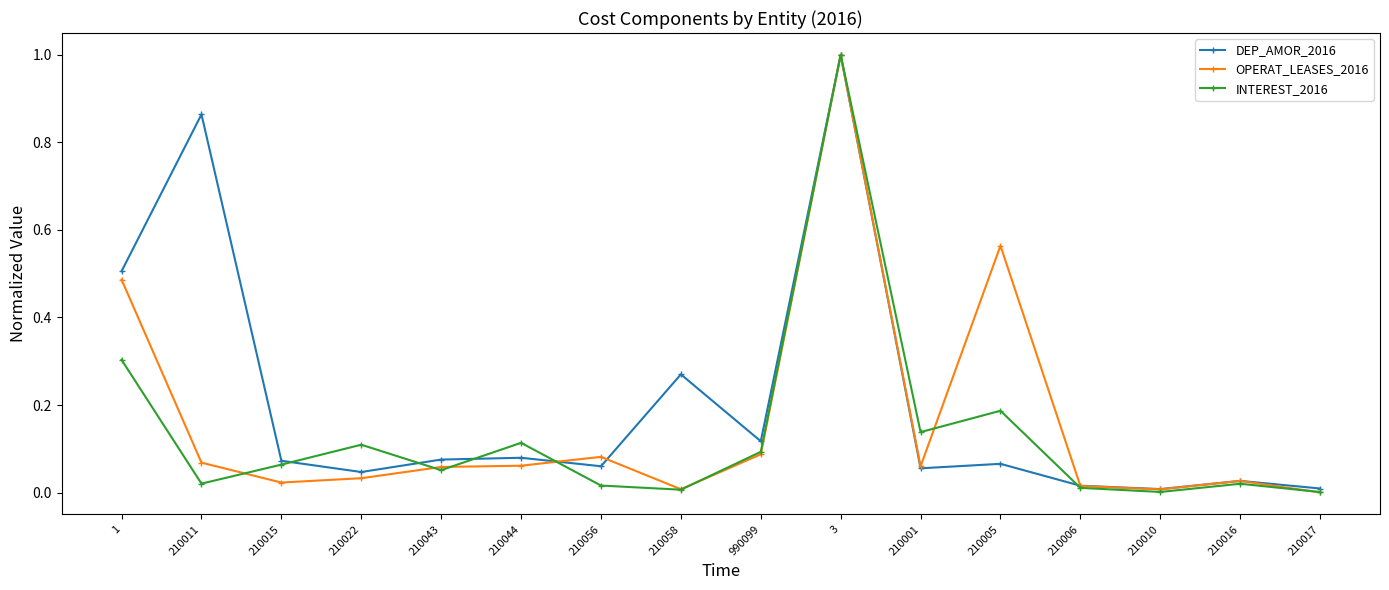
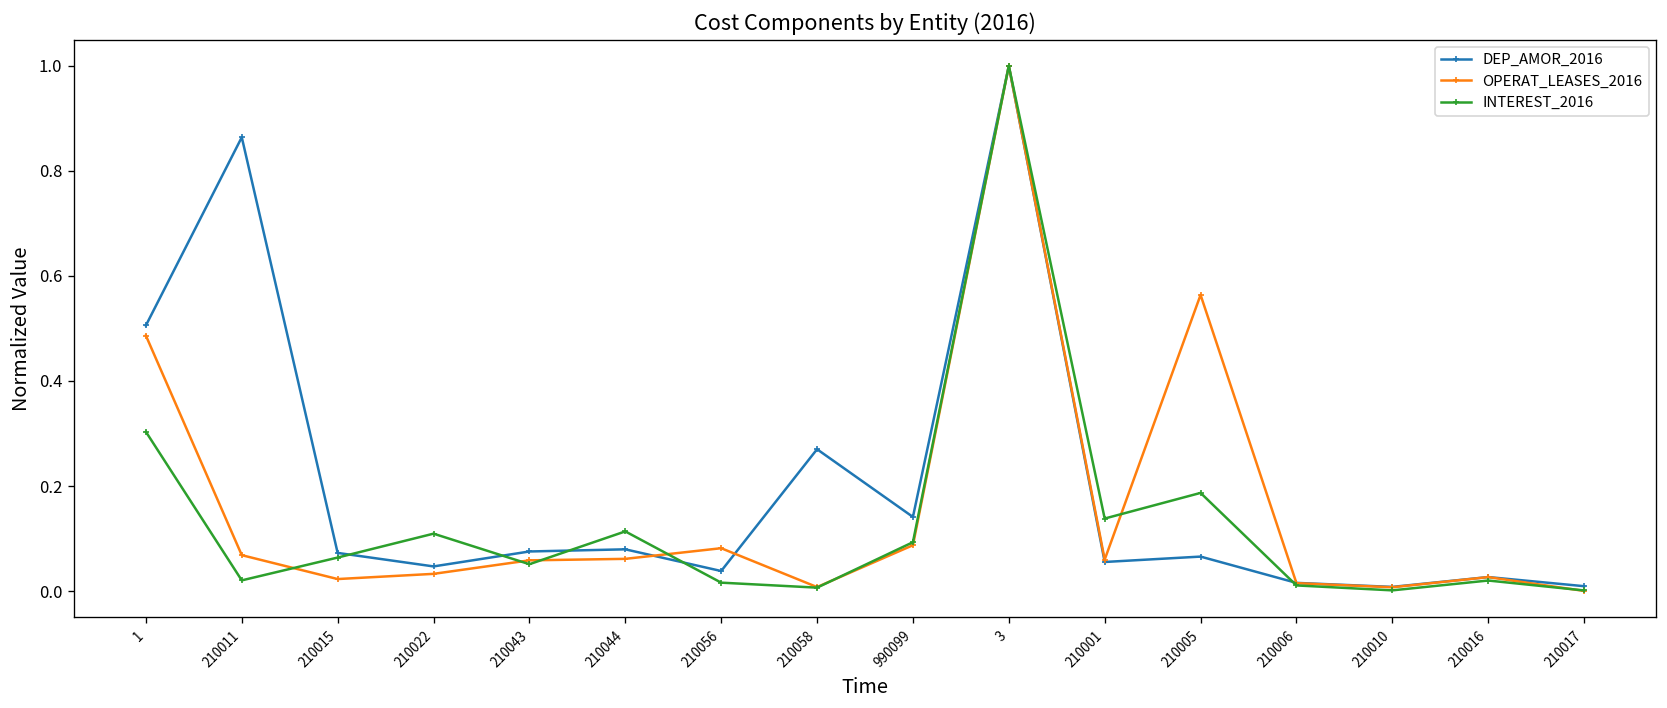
DEP_AMOR_2016, 210056: 0.06 -> 0.04
DEP_AMOR_2016, 990099: 0.12 -> 0.14
